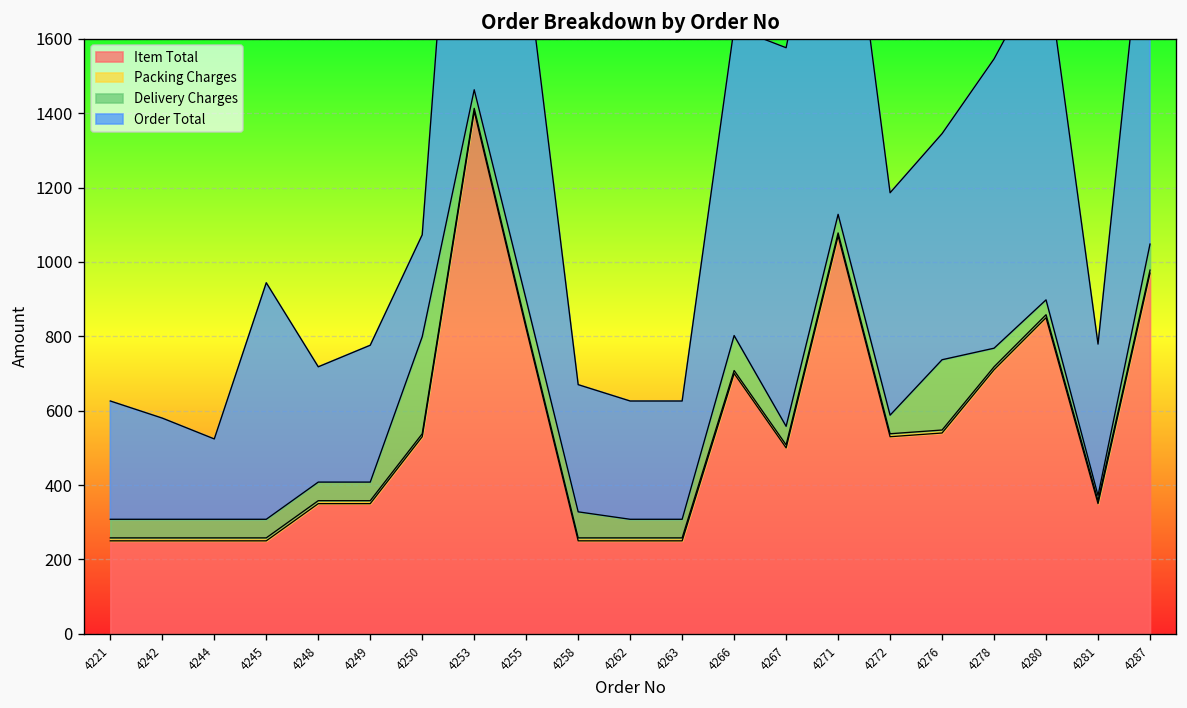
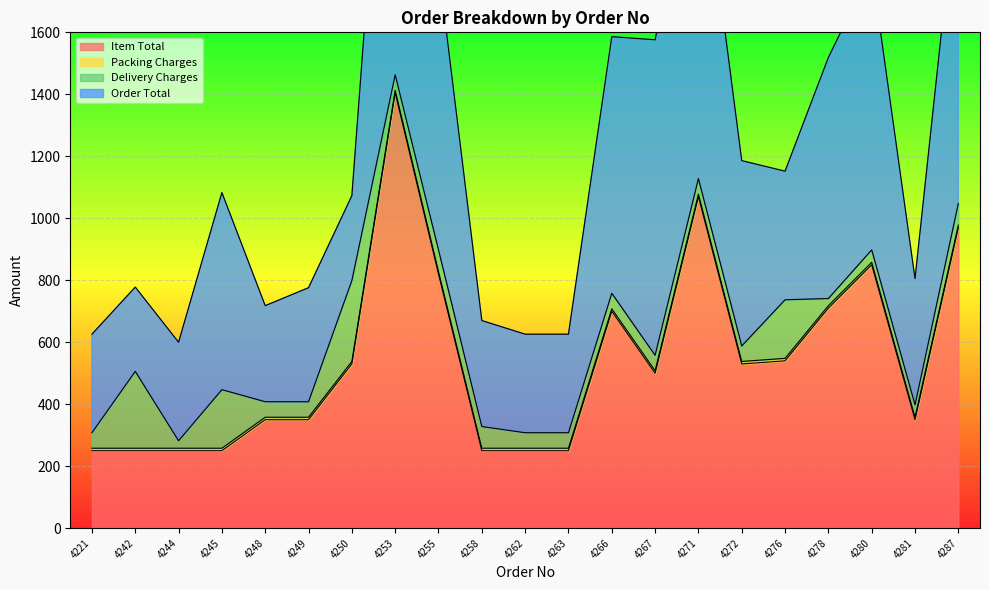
Delivery Charges, 4242: 50 -> 250
Delivery Charges, 4244: 50 -> 20
Order Total, 4244: 220 -> 320
Delivery Charges, 4245: 50 -> 190
Delivery Charges, 4266: 90 -> 50
Order Total, 4276: 610 -> 420
Delivery Charges, 4278: 50 -> 20
Delivery Charges, 4281: 10 -> 40
